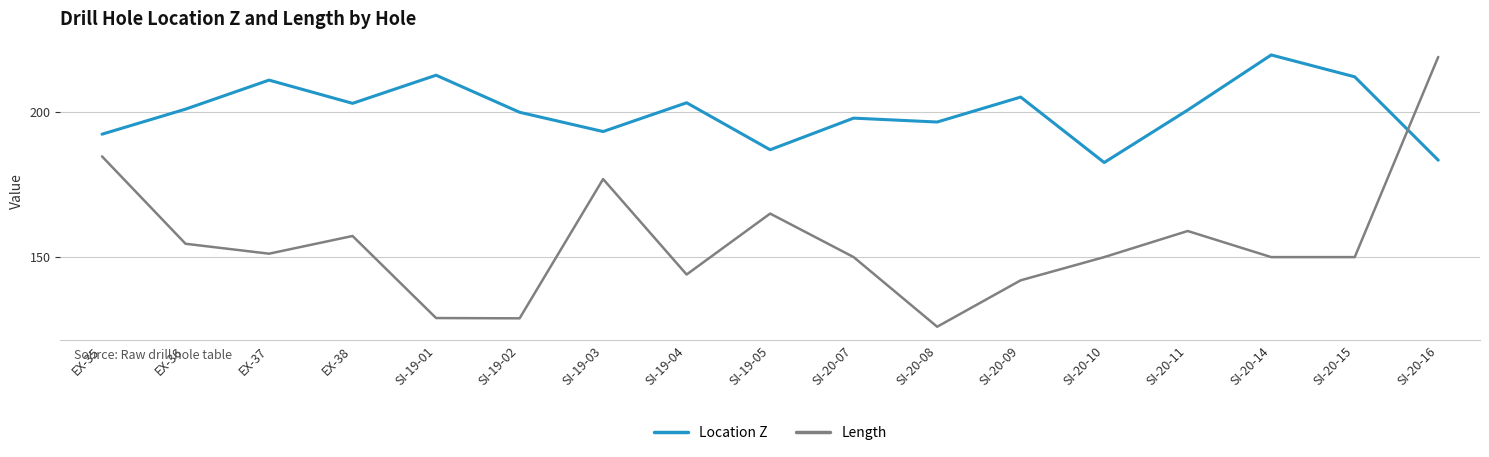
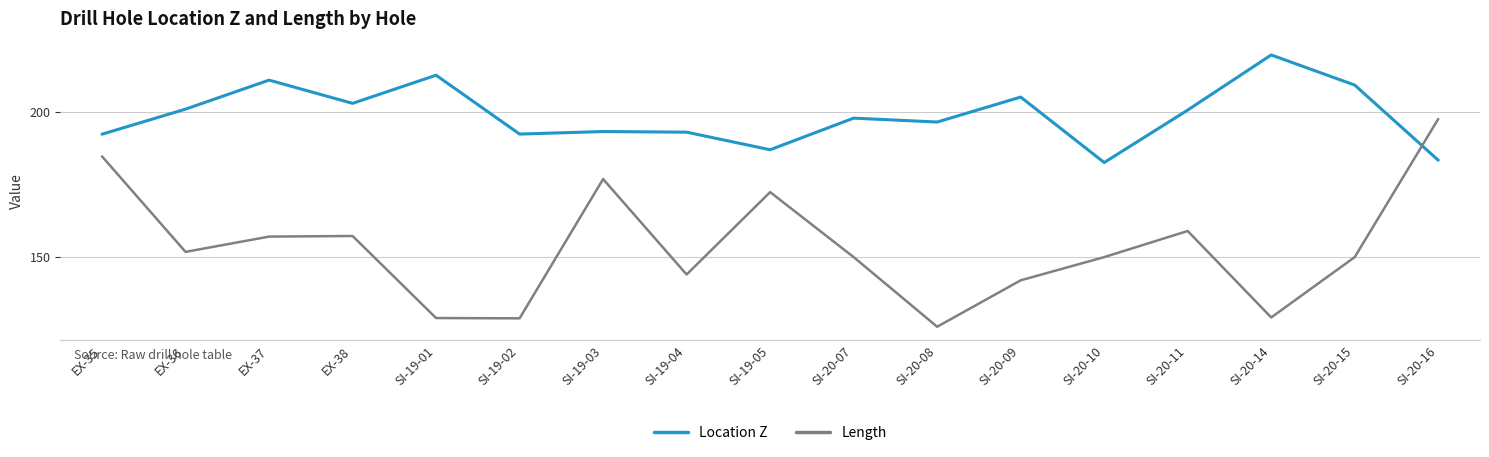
Length, EX-36: 155 -> 152
Length, EX-37: 151 -> 157
Location Z, SI-19-02: 200 -> 192
Location Z, SI-19-04: 203 -> 193
Length, SI-19-05: 165 -> 172
Length, SI-20-14: 150 -> 129
Location Z, SI-20-15: 212 -> 209
Length, SI-20-16: 219 -> 198
